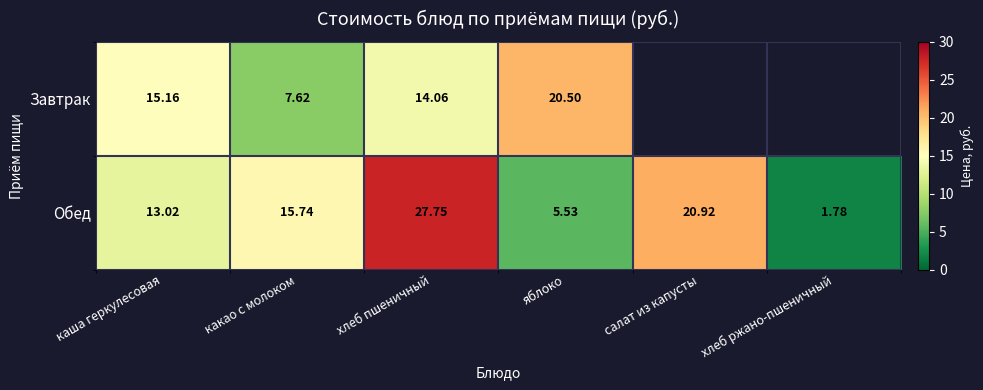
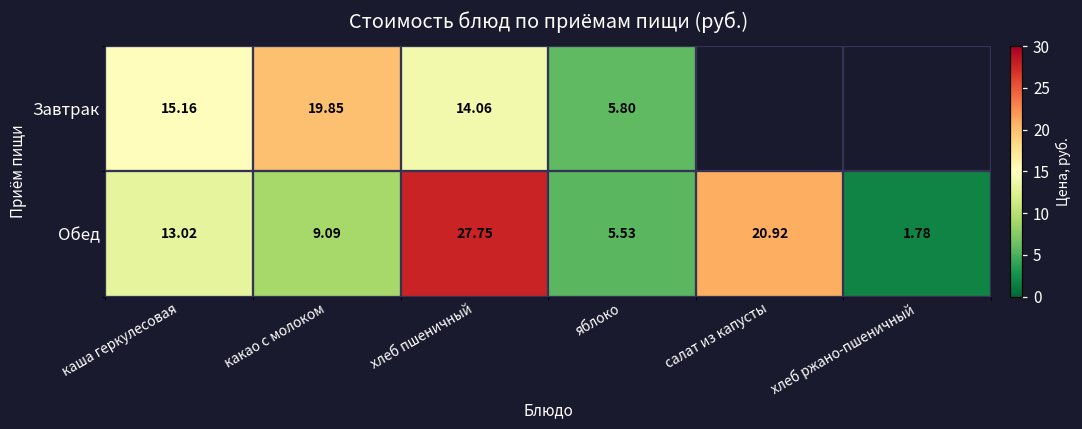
Завтрак, какао с молоком: 7.62 -> 19.85
Завтрак, яблоко: 20.50 -> 5.80
Обед, какао с молоком: 15.74 -> 9.09
